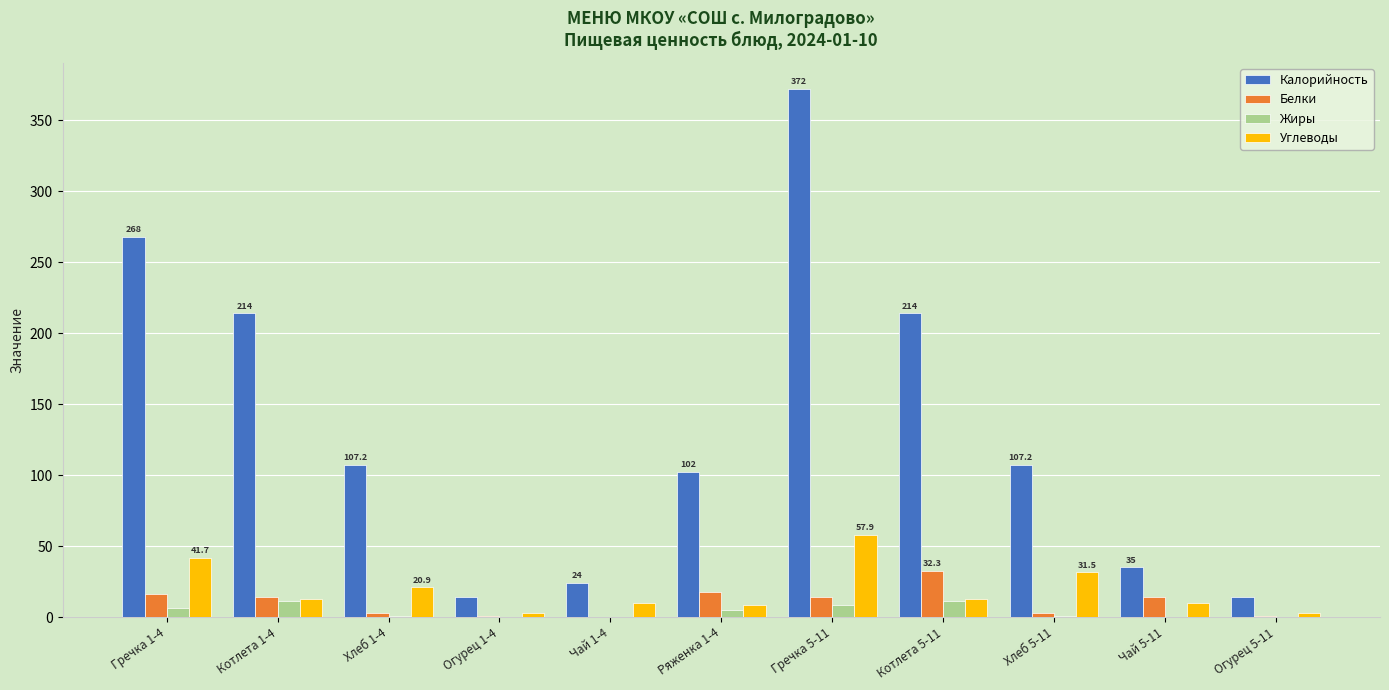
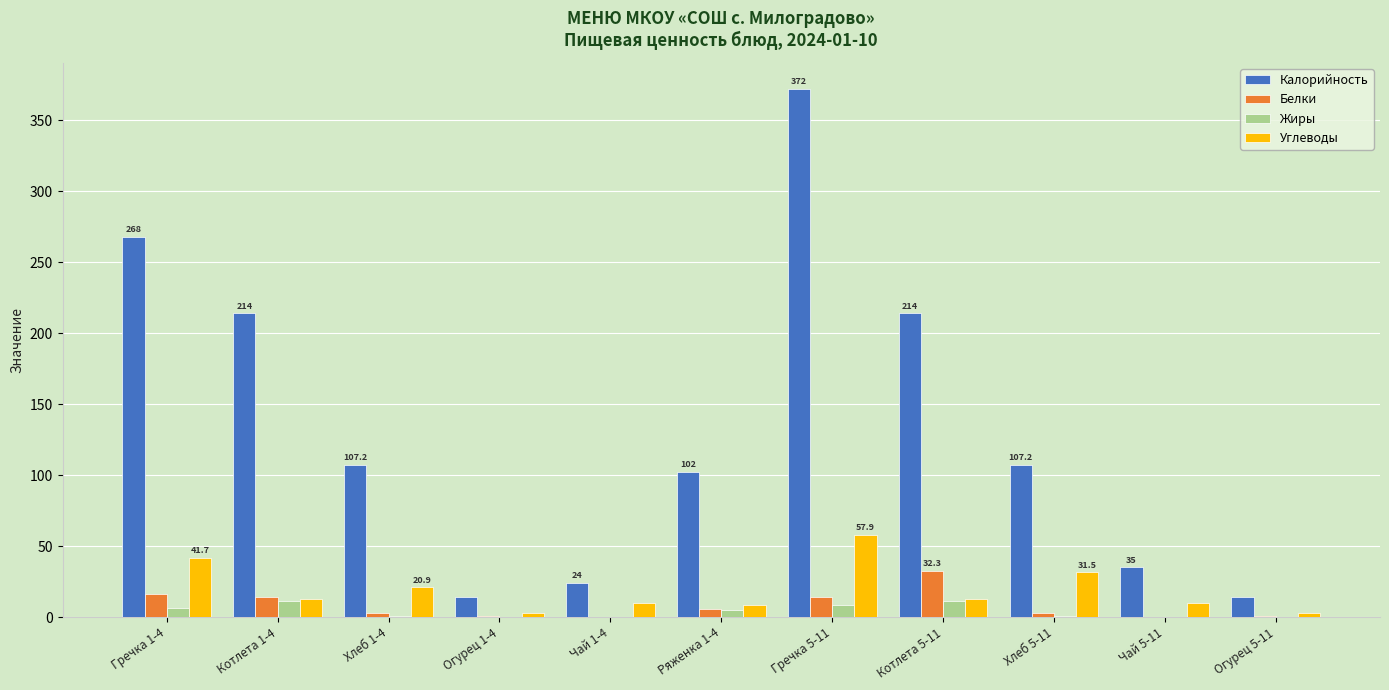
Белки, Ряженка 1-4: 18 -> 6
Белки, Чай 5-11: 14 -> 0
